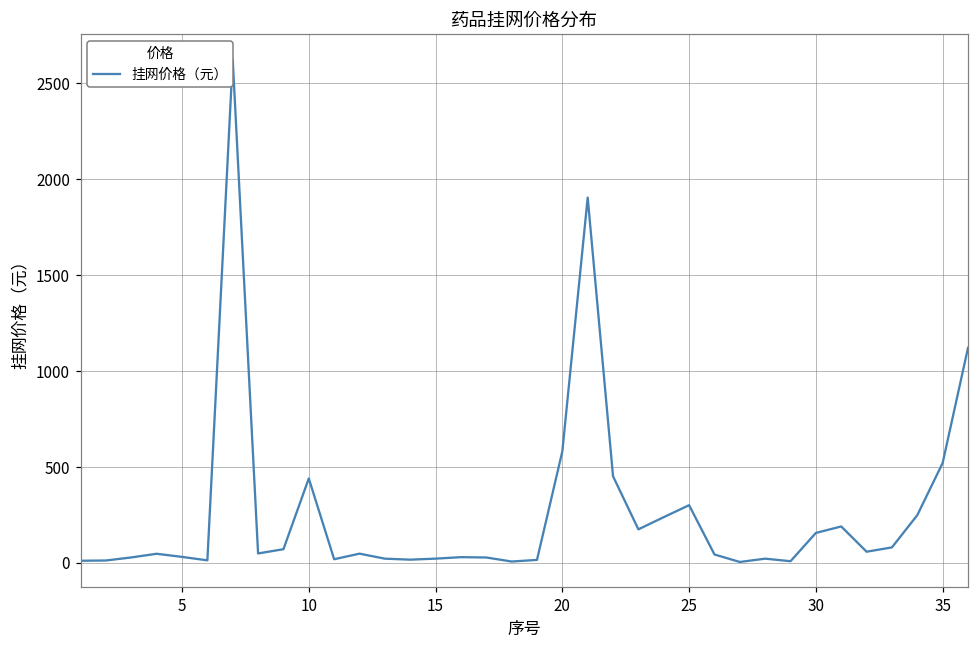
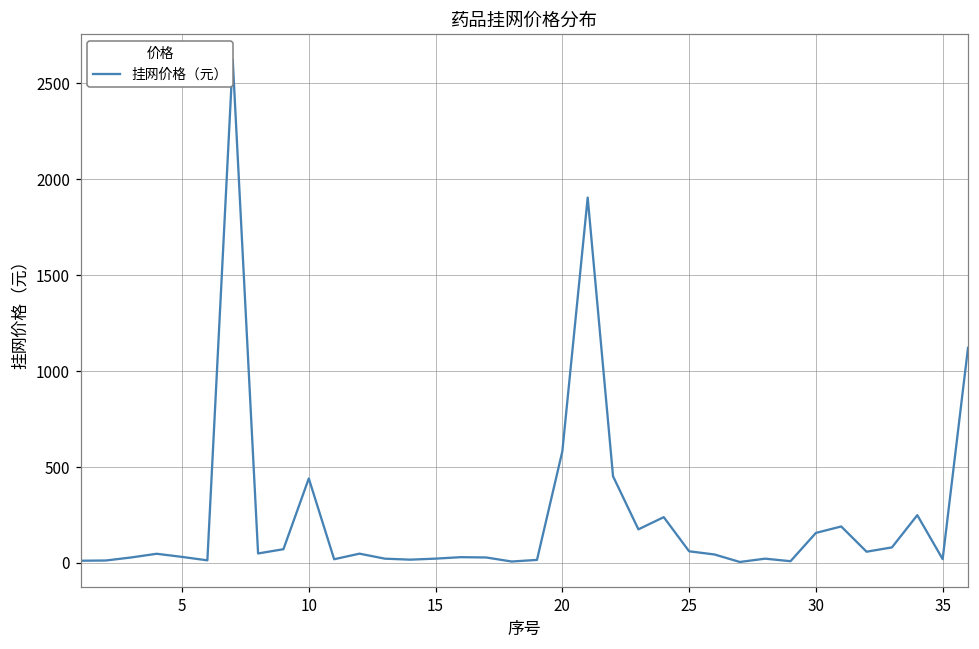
25: 300 -> 60
35: 520 -> 20
